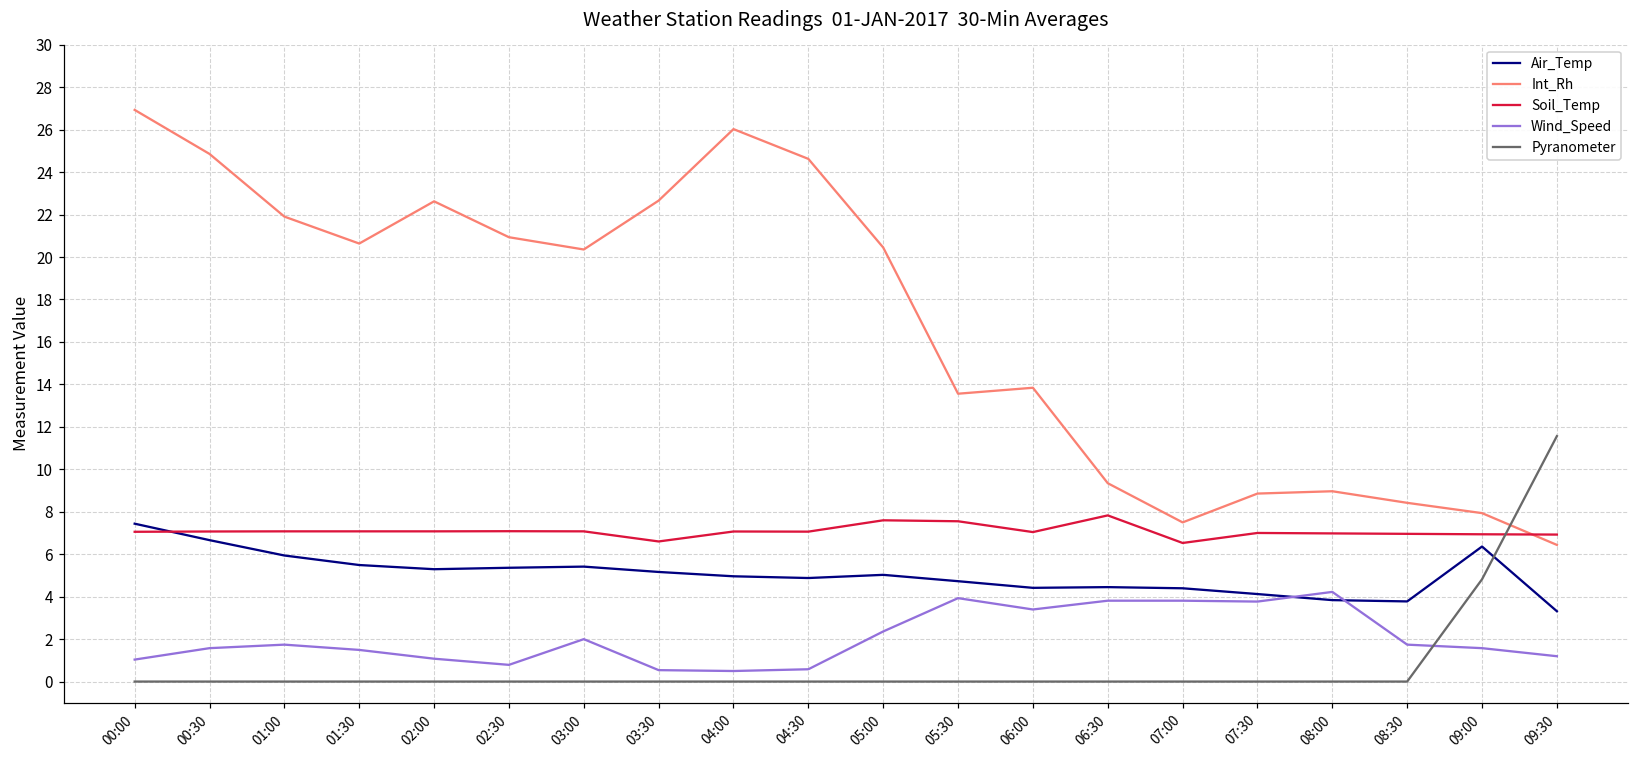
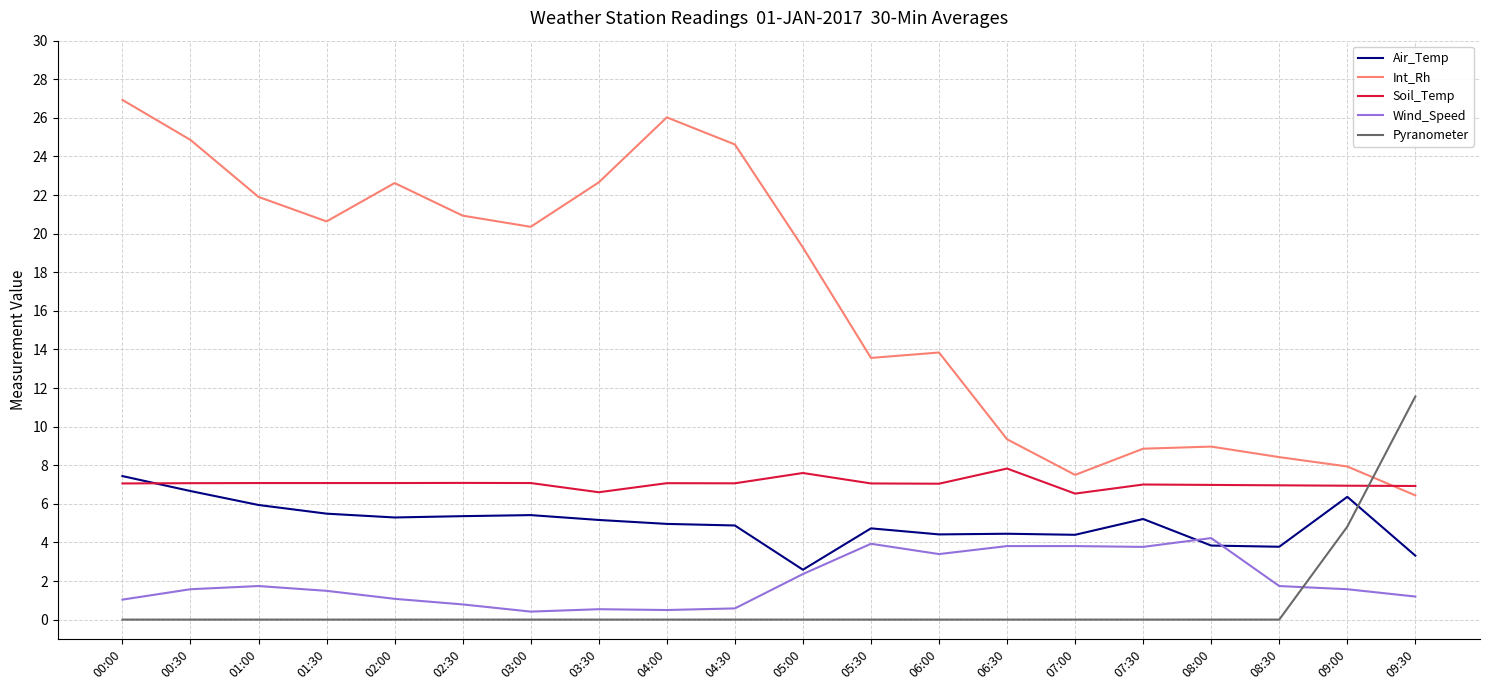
Wind_Speed, 03:00: 2.0 -> 0.4
Air_Temp, 05:00: 5.0 -> 2.6
Int_Rh, 05:00: 20.4 -> 19.3
Soil_Temp, 05:30: 7.6 -> 7.1
Air_Temp, 07:30: 4.1 -> 5.2
